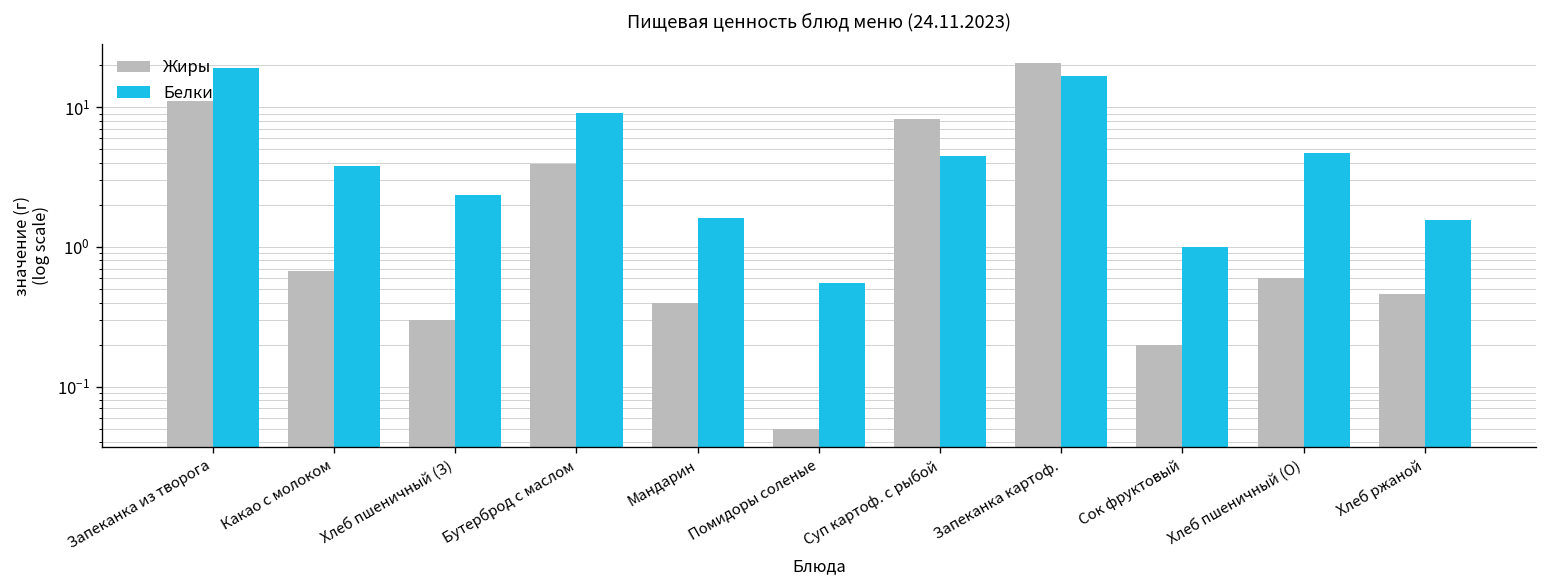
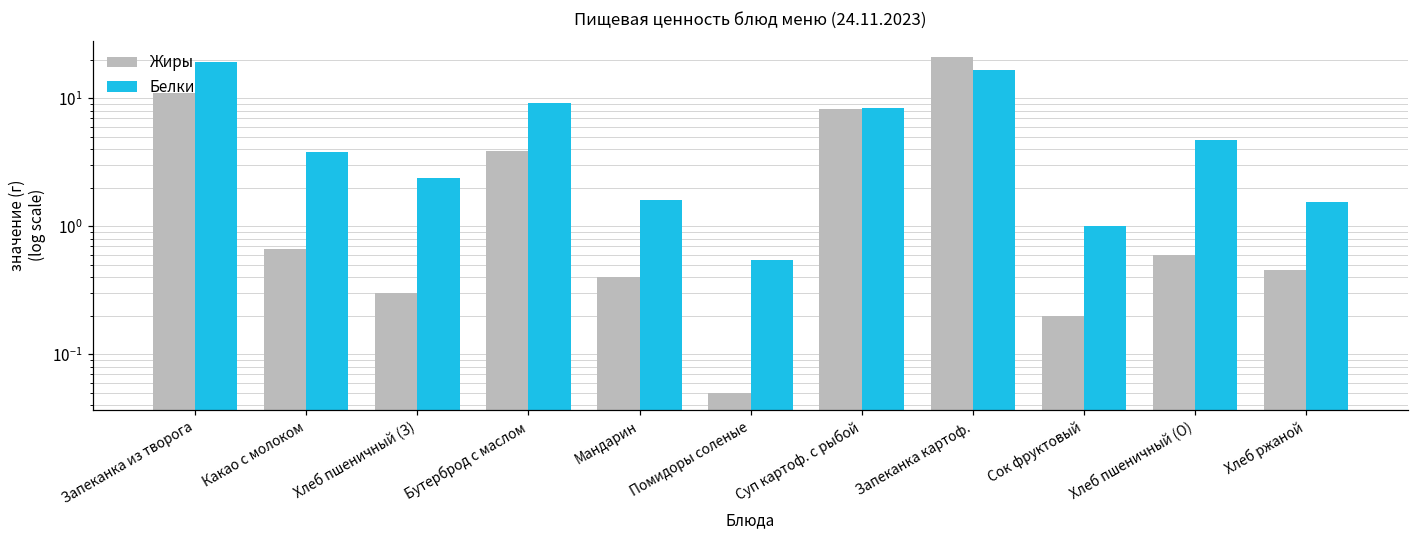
Белки, Суп картоф. с рыбой: 4.5 -> 8
